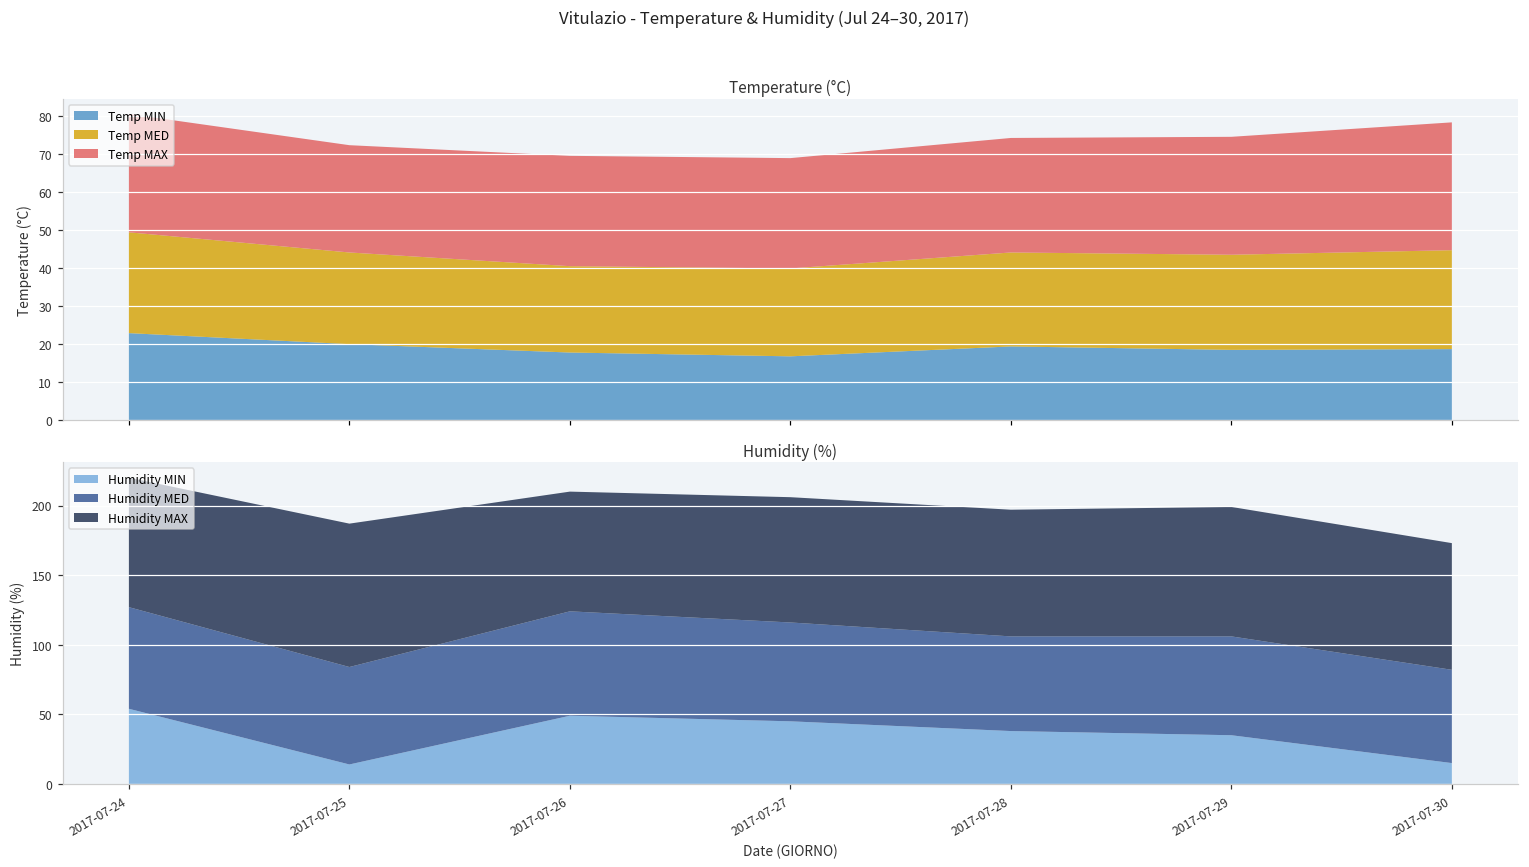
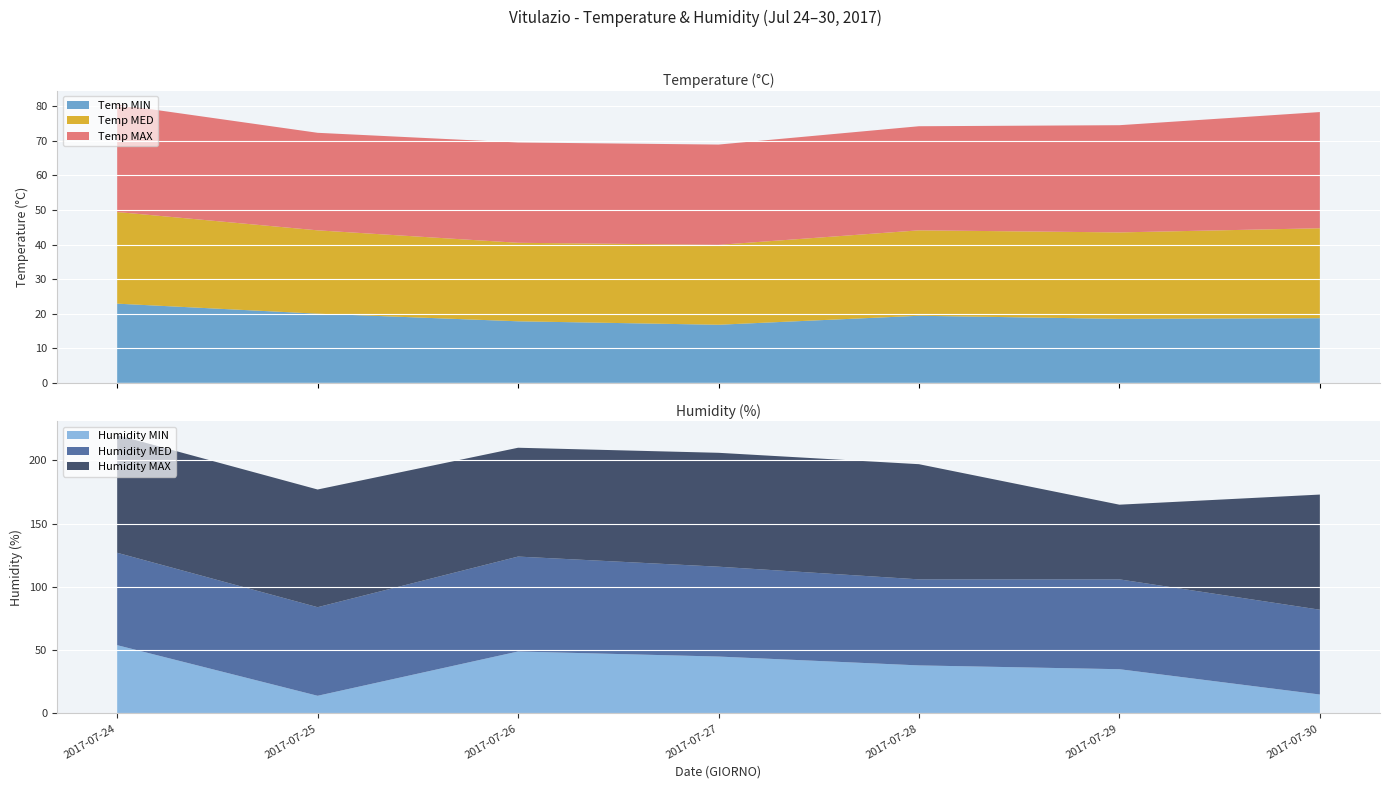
Humidity (%), Humidity MAX, 2017-07-25: 103 -> 93
Humidity (%), Humidity MAX, 2017-07-29: 93 -> 59
